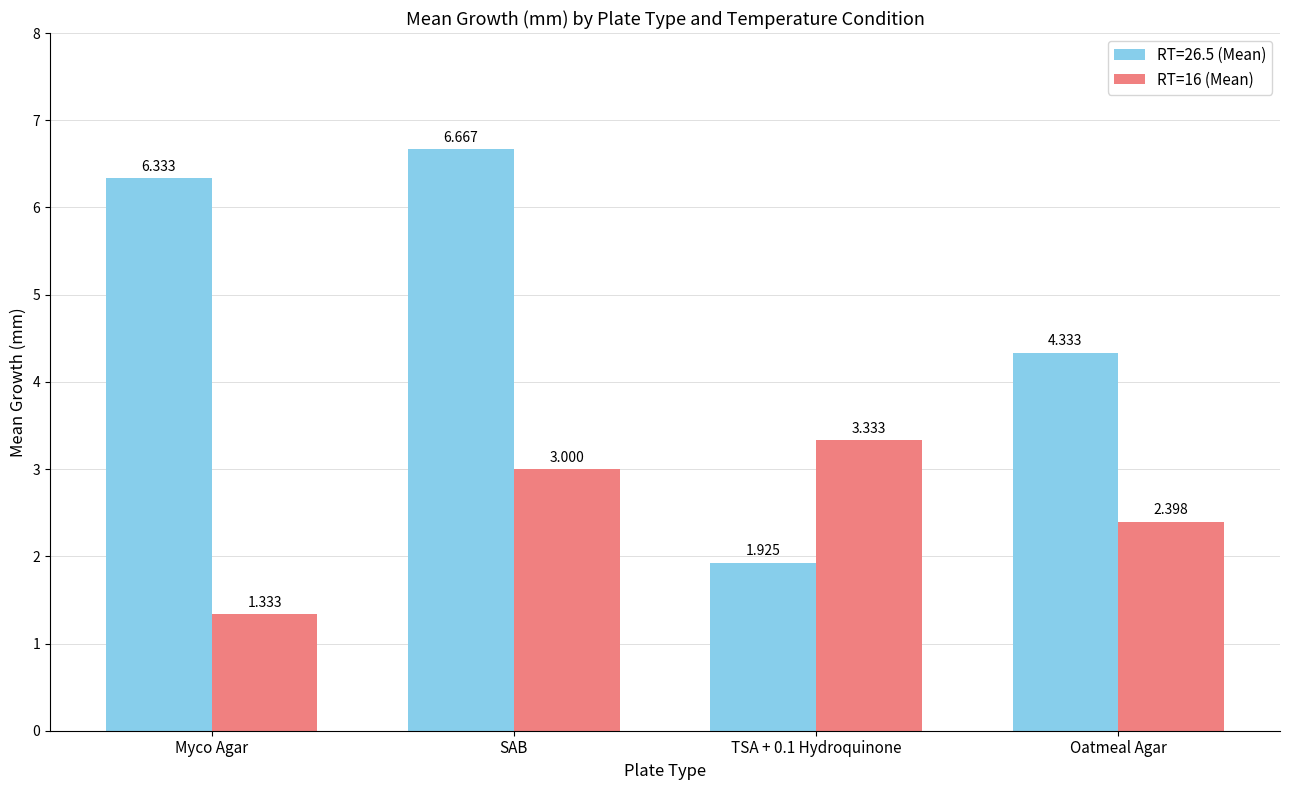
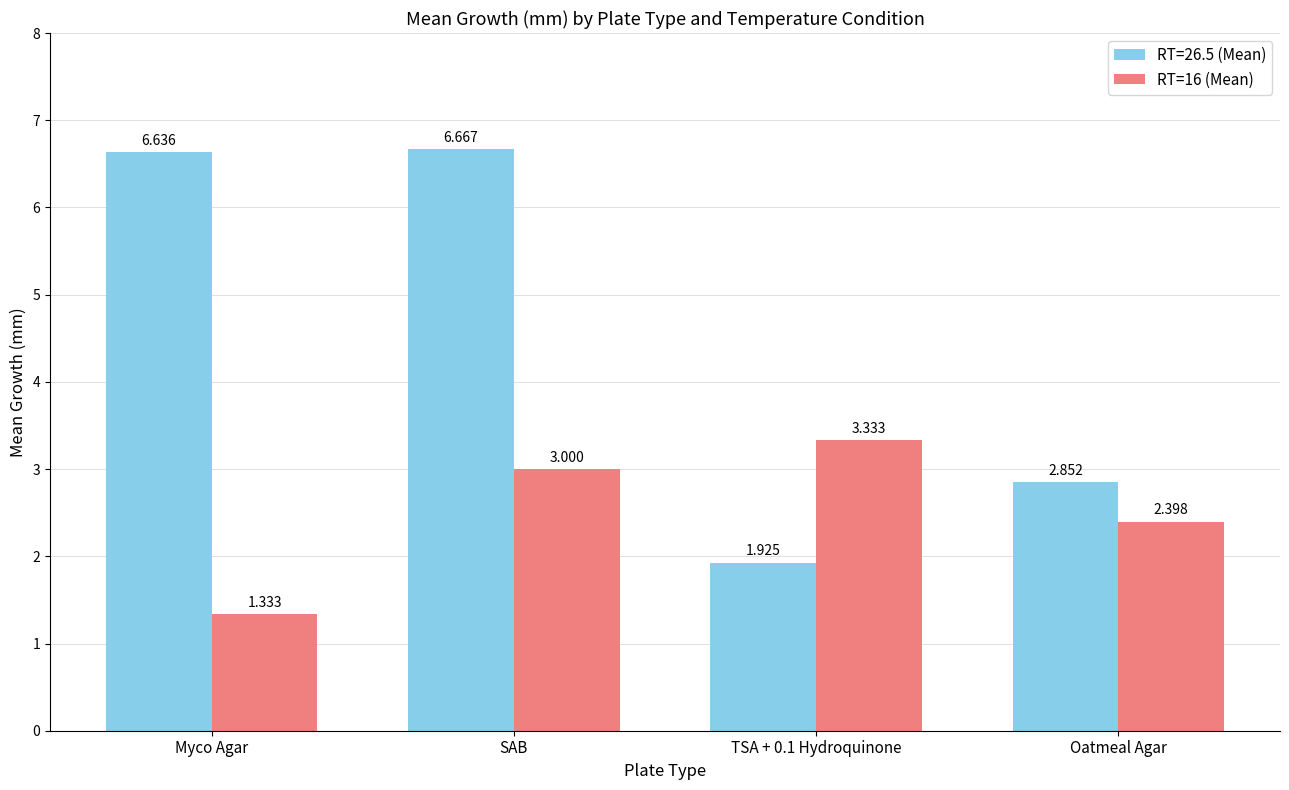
RT=26.5 (Mean), Myco Agar: 6.333 -> 6.636
RT=26.5 (Mean), Oatmeal Agar: 4.333 -> 2.852
